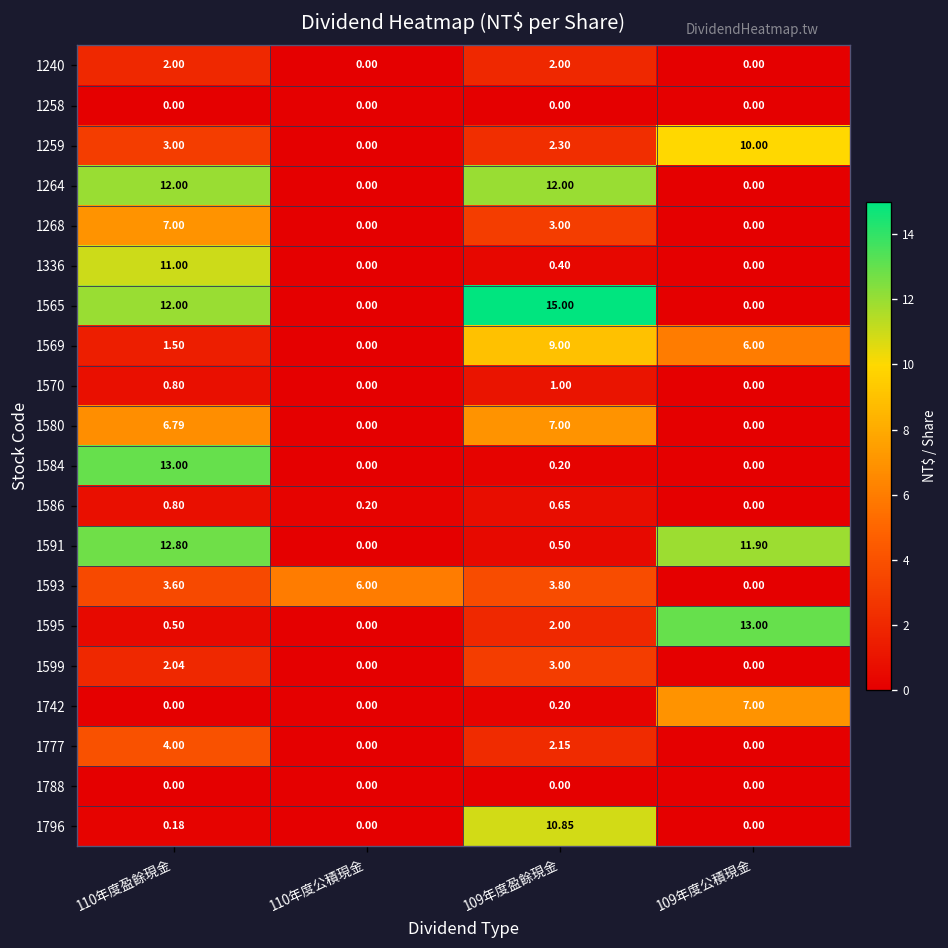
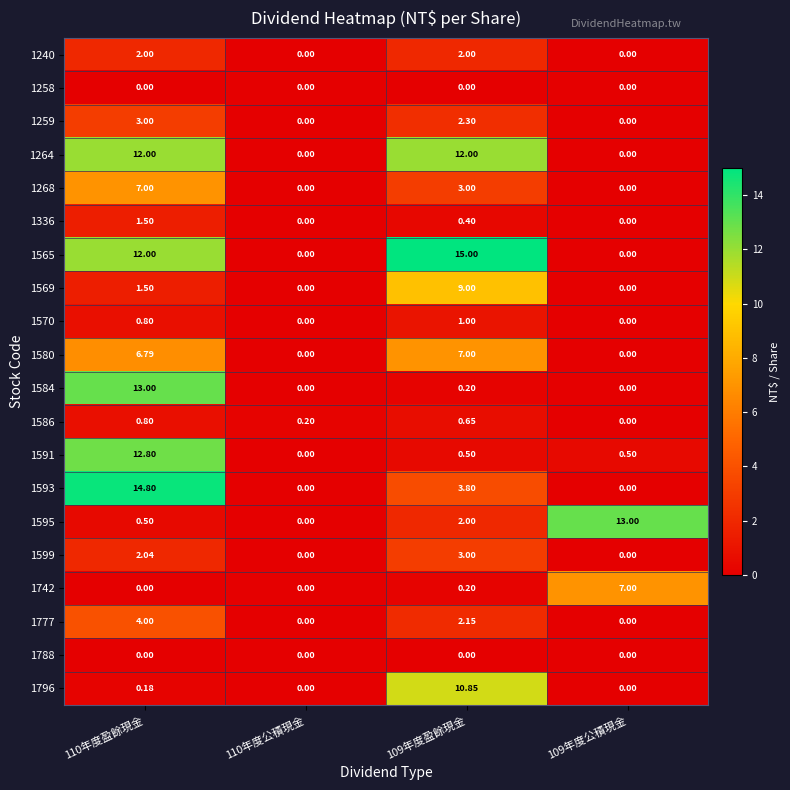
1259, 109年度公積現金: 10.00 -> 0.00
1336, 110年度盈餘現金: 11.00 -> 1.50
1569, 109年度公積現金: 6.00 -> 0.00
1591, 109年度公積現金: 11.90 -> 0.50
1593, 110年度盈餘現金: 3.60 -> 14.80
1593, 110年度公積現金: 6.00 -> 0.00
